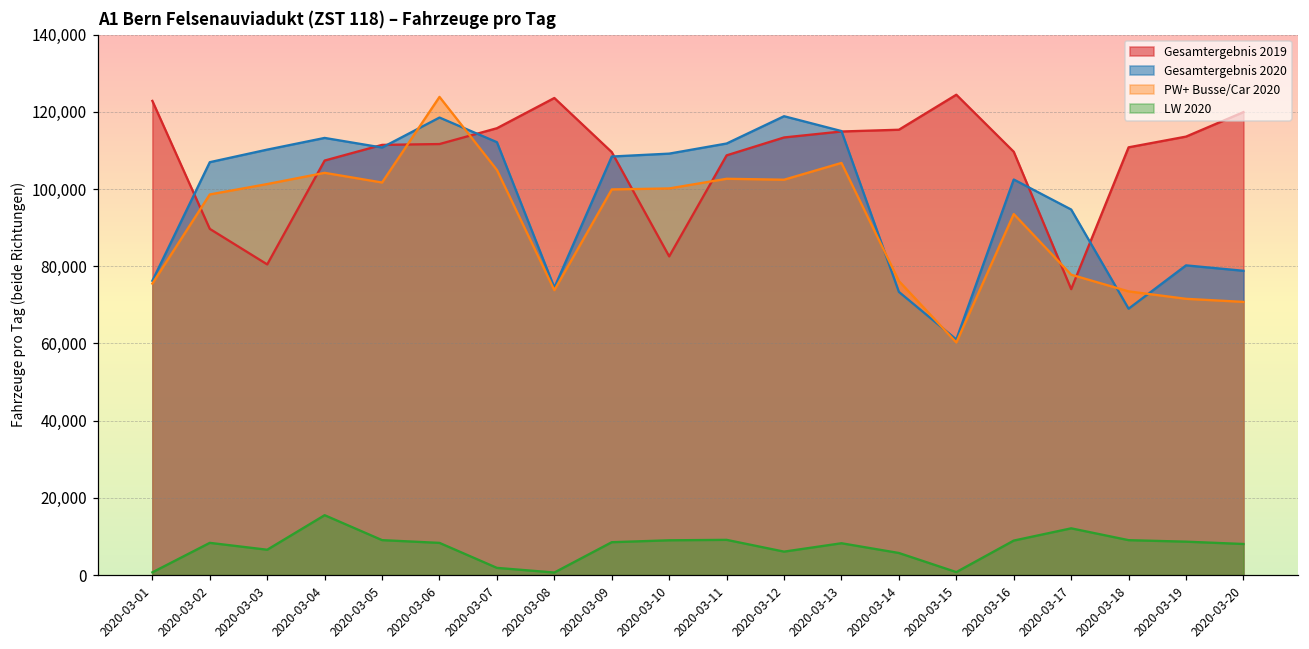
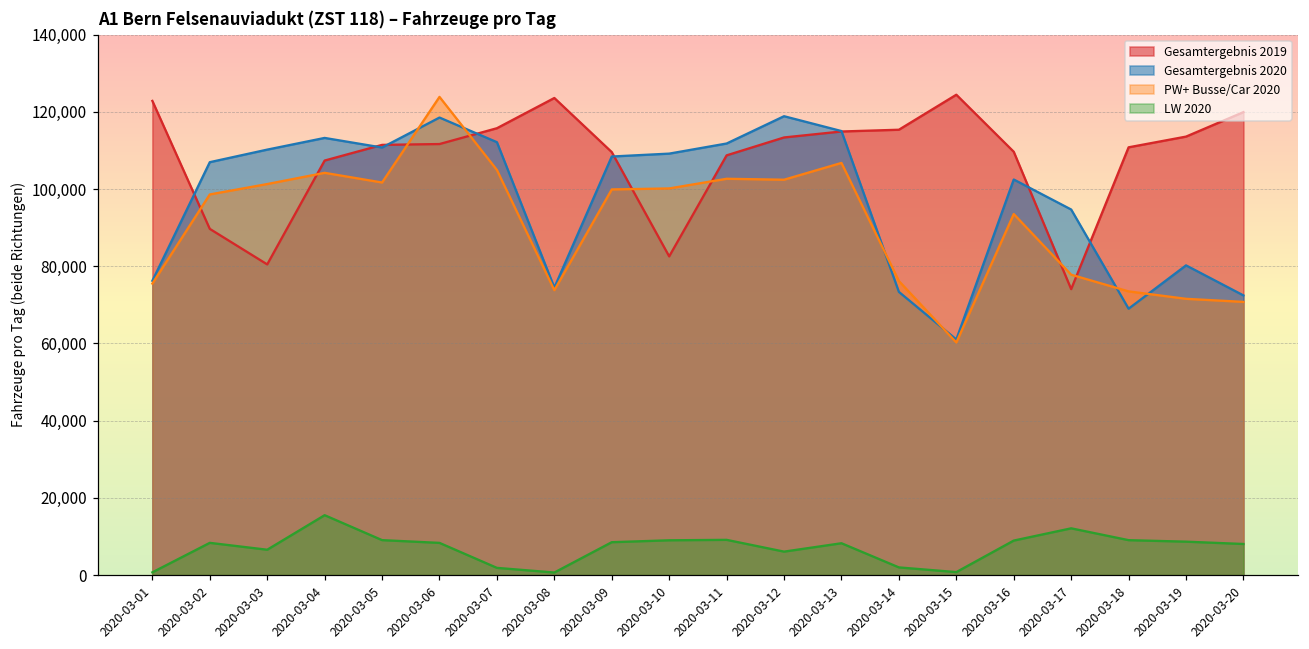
LW 2020, 2020-03-14: 6,000 -> 2,000
Gesamtergebnis 2020, 2020-03-20: 79,000 -> 72,000
